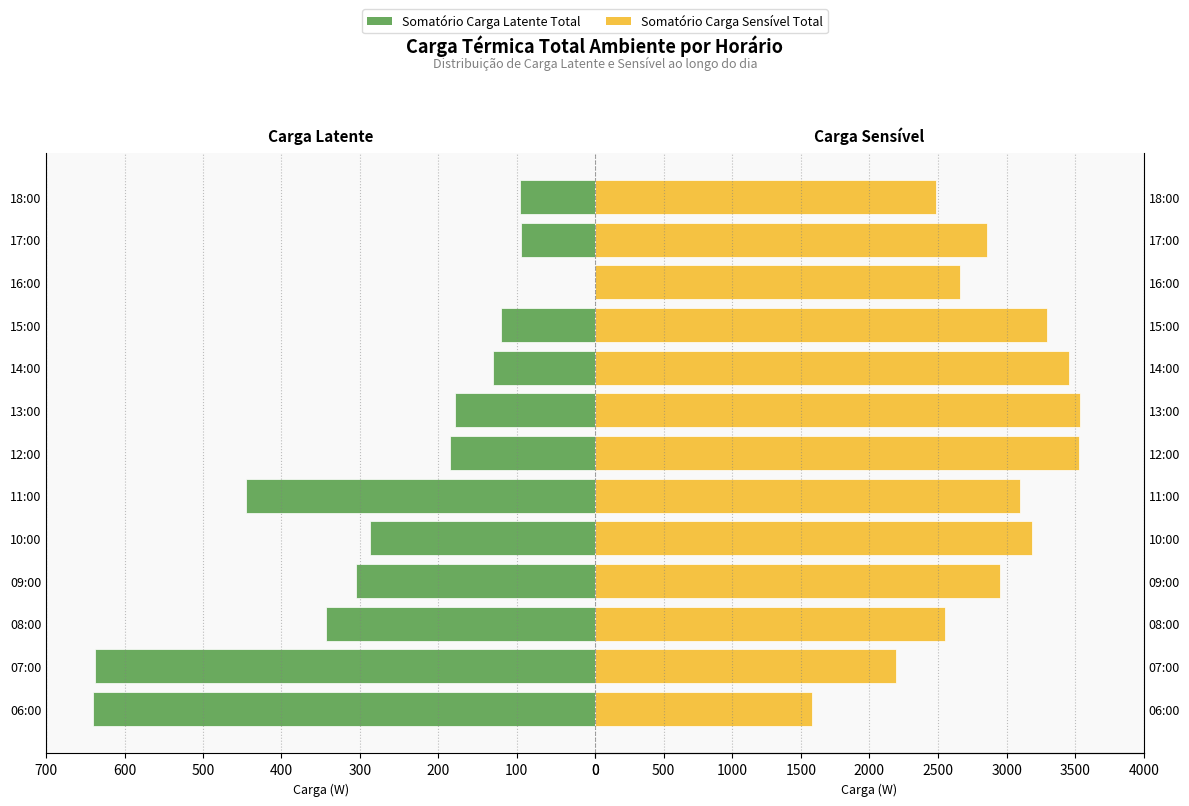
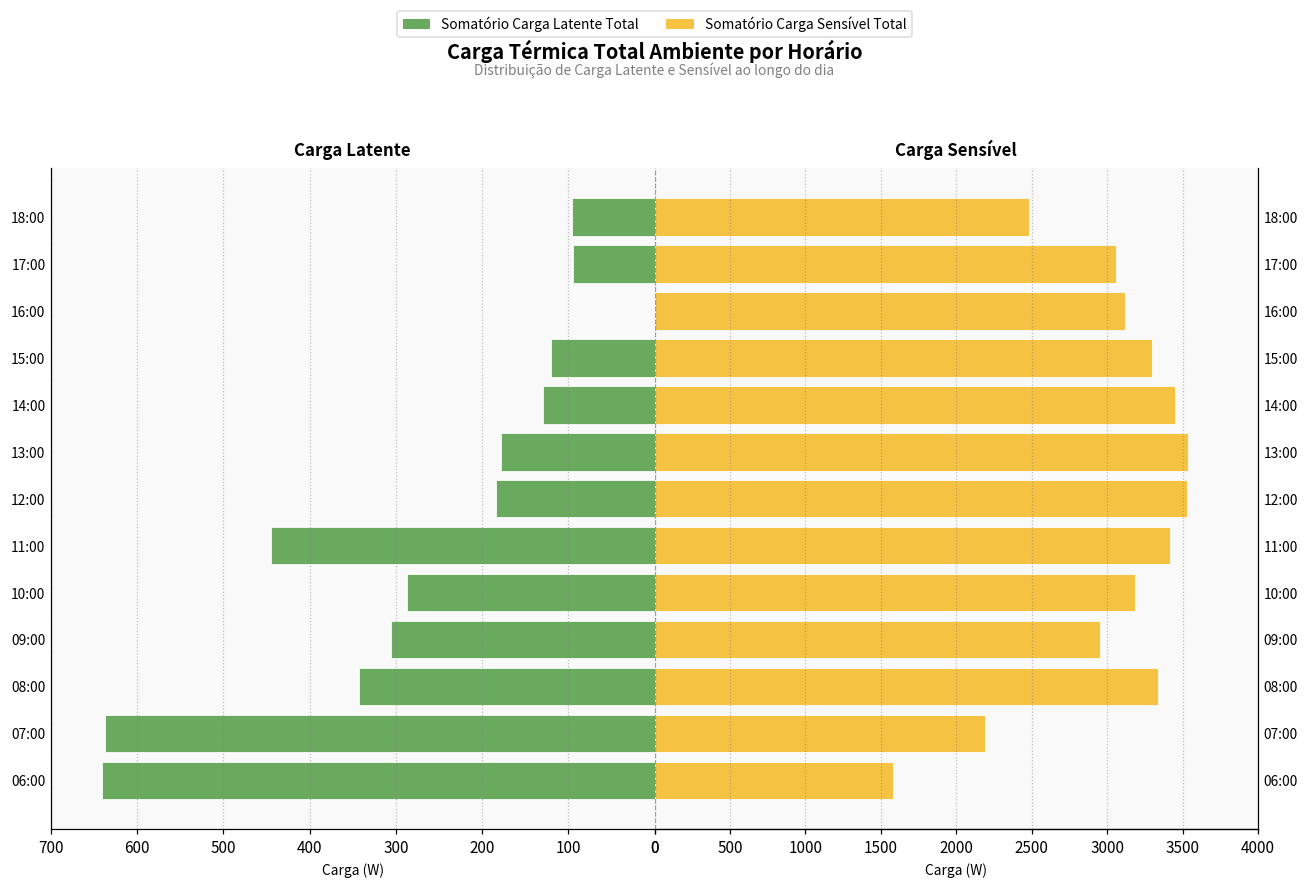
Carga Sensível, 17:00: 2860 -> 3060
Carga Sensível, 16:00: 2660 -> 3110
Carga Sensível, 11:00: 3100 -> 3410
Carga Sensível, 08:00: 2550 -> 3340
